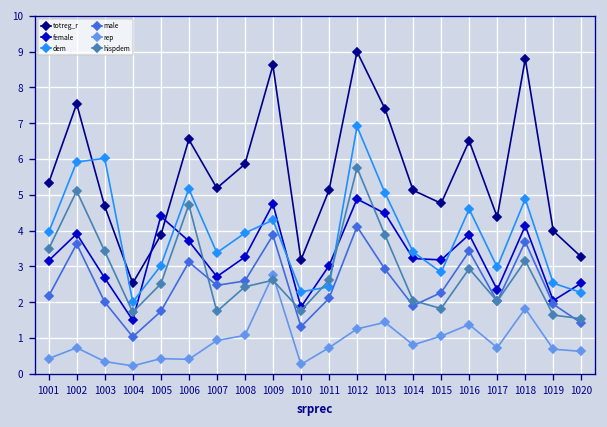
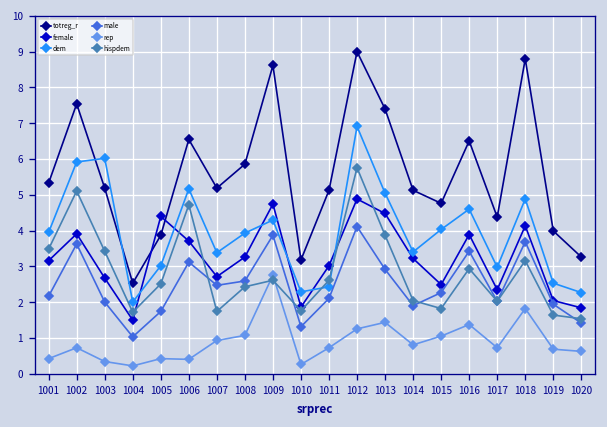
totreg_r, 1003: 4.7 -> 5.2
female, 1015: 3.2 -> 2.5
dem, 1015: 2.8 -> 4.0
female, 1020: 2.5 -> 1.8
